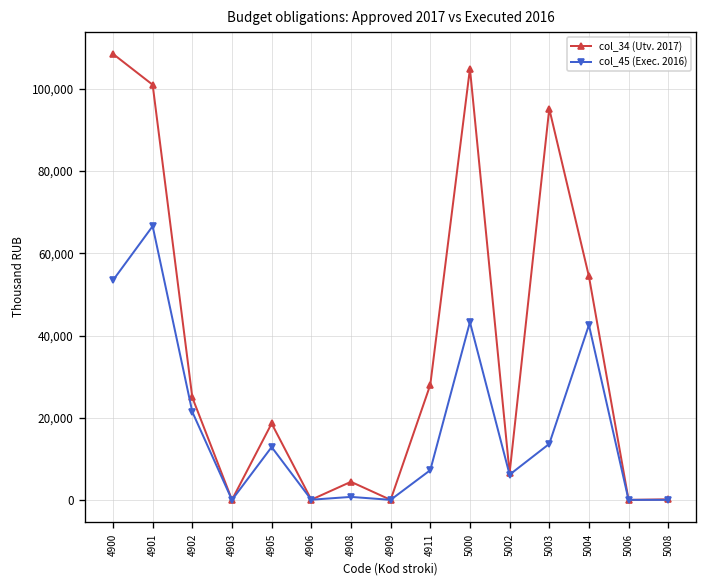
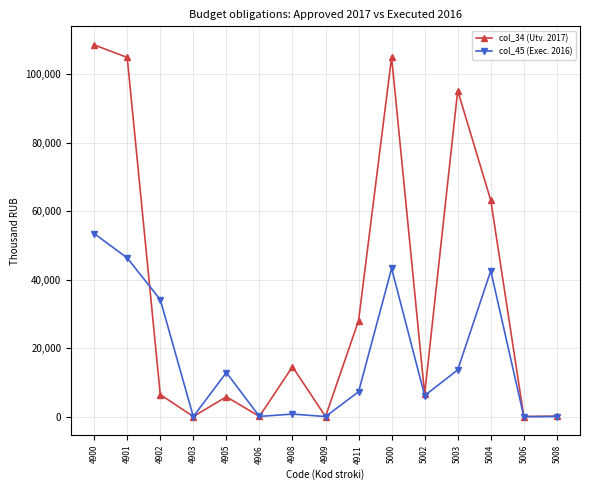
col_34 (Utv. 2017), 4901: 101,000 -> 105,000
col_45 (Exec. 2016), 4901: 67,000 -> 46,000
col_34 (Utv. 2017), 4902: 25,000 -> 6,000
col_45 (Exec. 2016), 4902: 21,000 -> 34,000
col_34 (Utv. 2017), 4905: 19,000 -> 6,000
col_34 (Utv. 2017), 4908: 4,000 -> 15,000
col_34 (Utv. 2017), 5004: 54,000 -> 63,000
